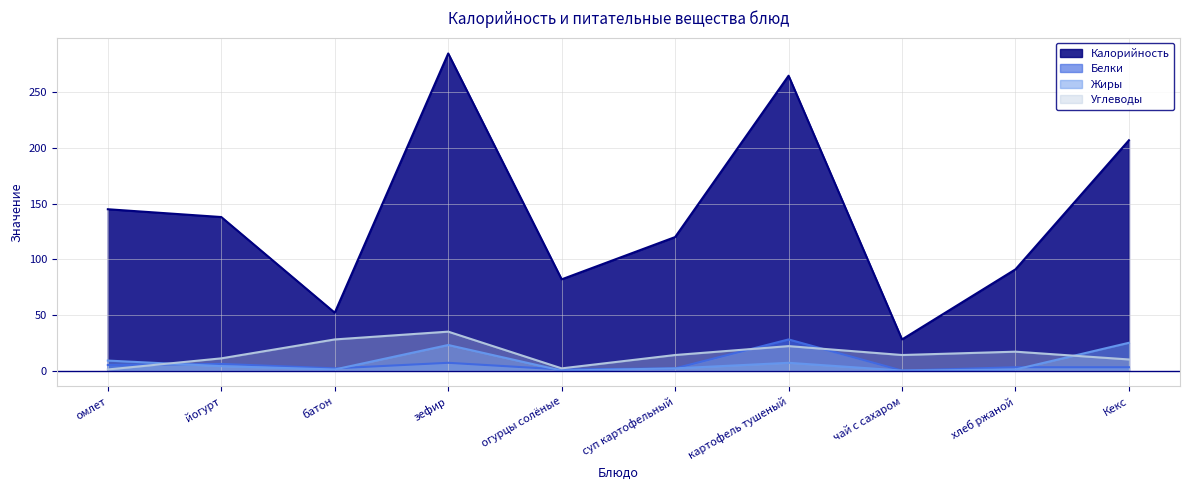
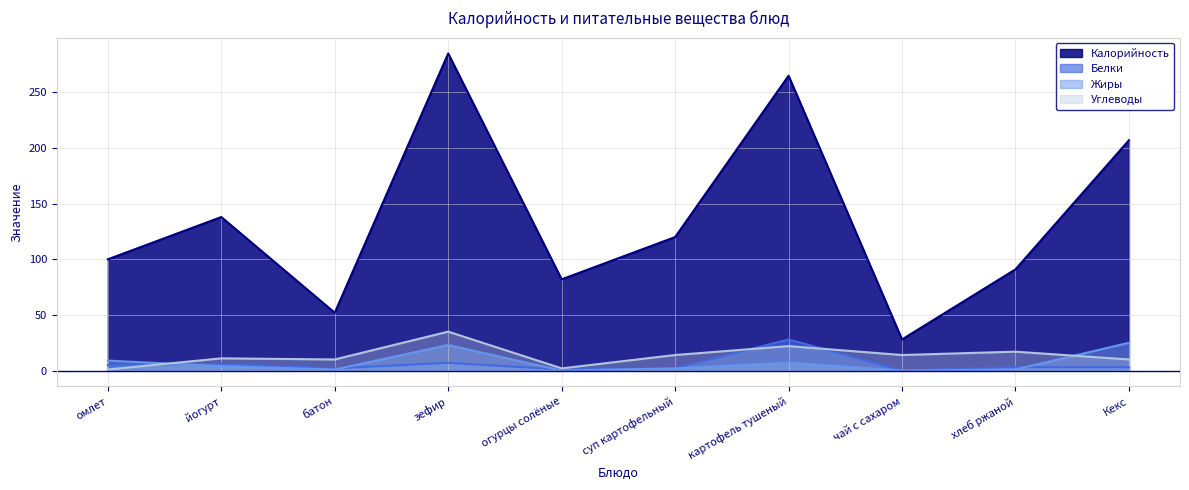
Калорийность, омлет: 145 -> 100
Углеводы, батон: 28 -> 10
